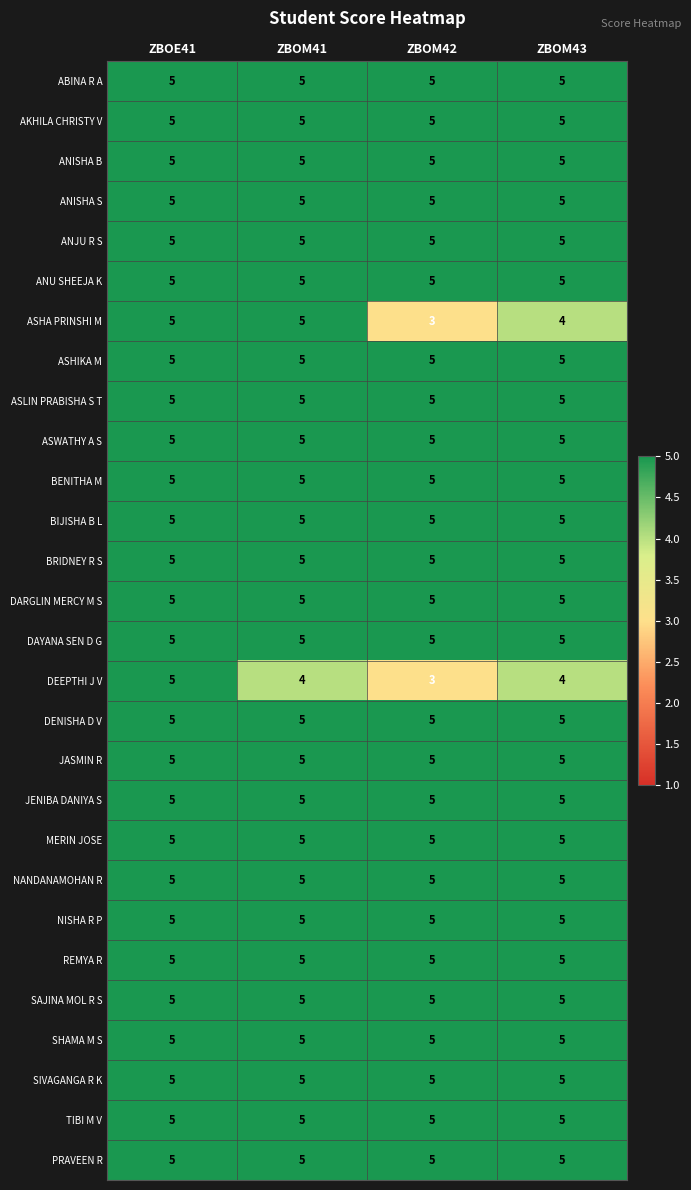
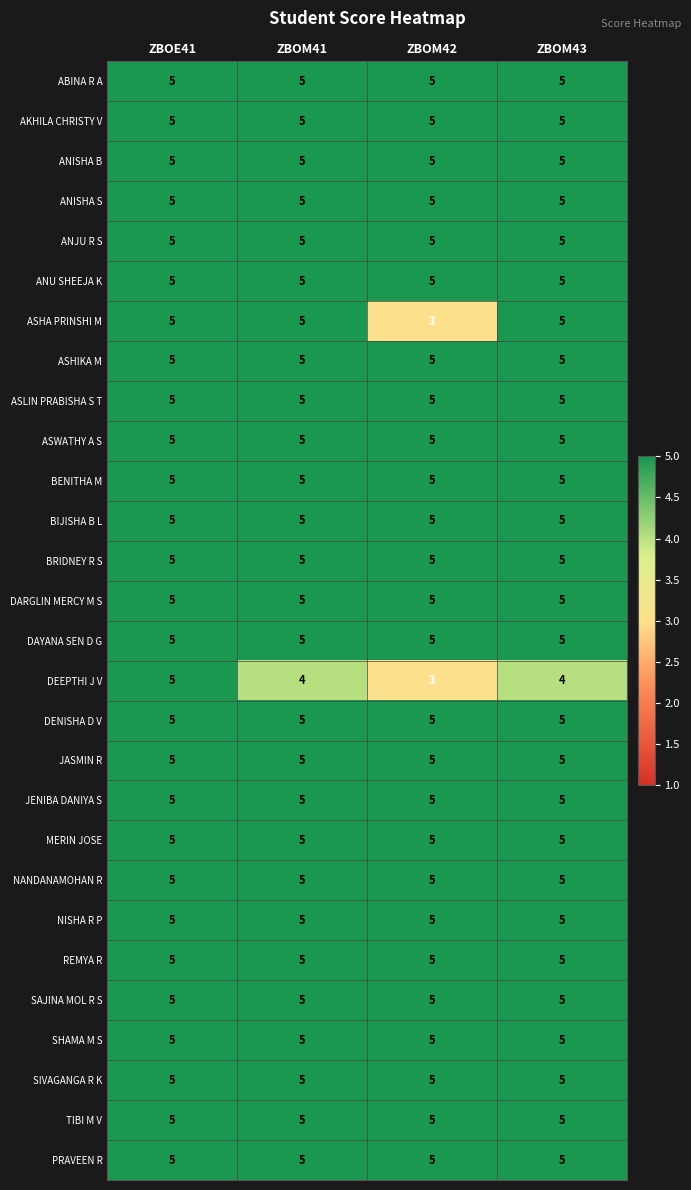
ASHA PRINSHI M, ZBOM43: 4 -> 5
